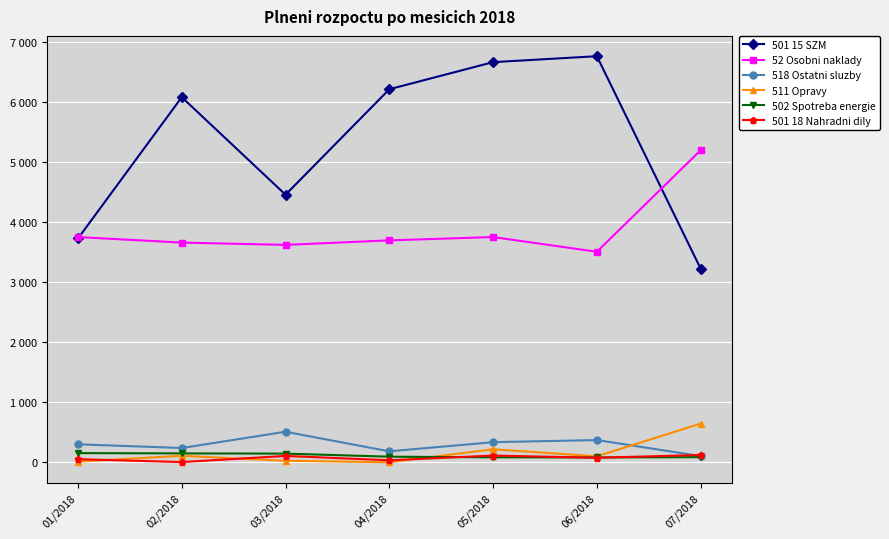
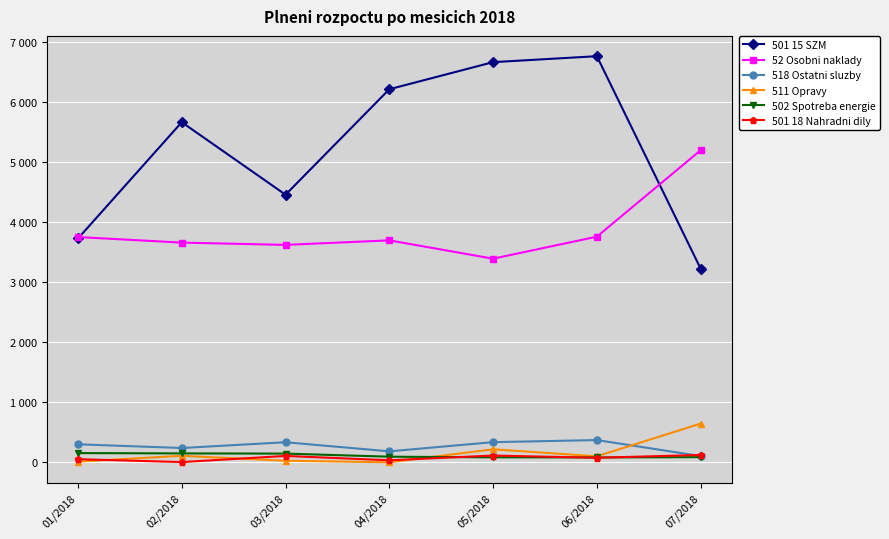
501 15 SZM, 02/2018: 6100 -> 5700
518 Ostatni sluzby, 03/2018: 500 -> 300
52 Osobni naklady, 05/2018: 3800 -> 3400
52 Osobni naklady, 06/2018: 3500 -> 3800
